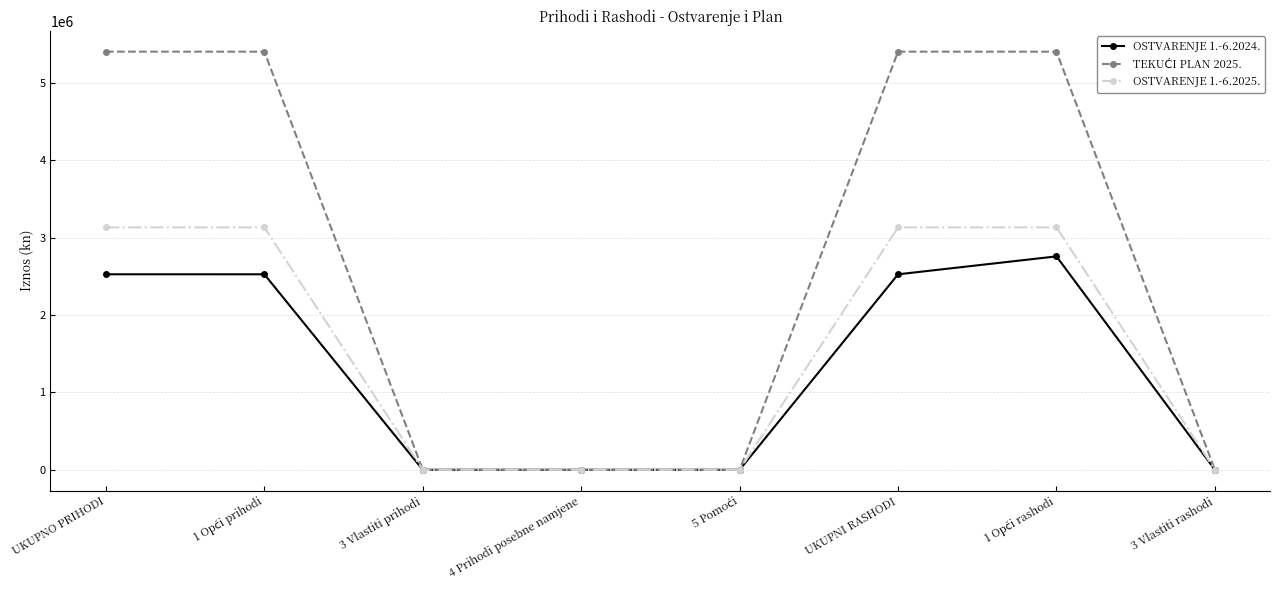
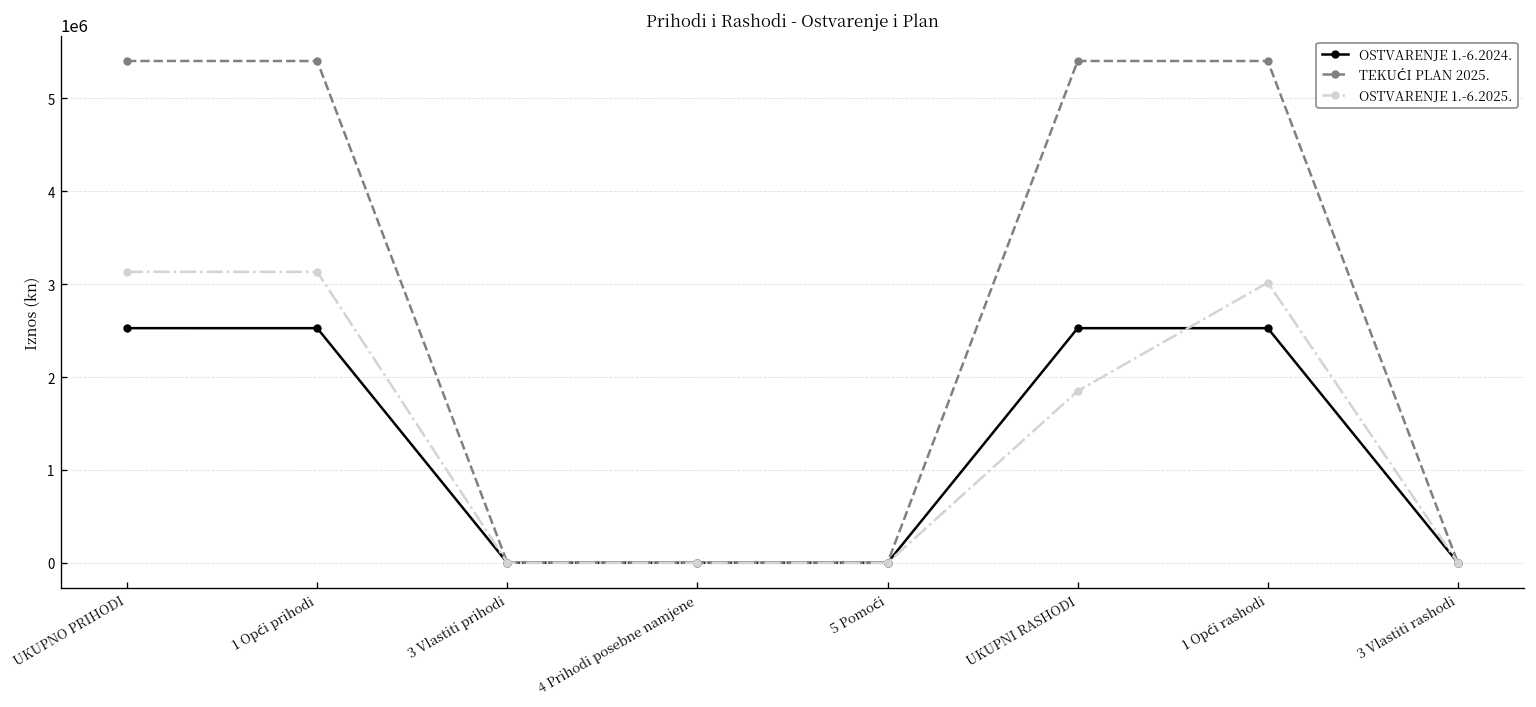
OSTVARENJE 1.-6.2025., UKUPNI RASHODI: 3100000 -> 1800000
OSTVARENJE 1.-6.2024., 1 Opći rashodi: 2800000 -> 2500000
OSTVARENJE 1.-6.2025., 1 Opći rashodi: 3100000 -> 3000000
